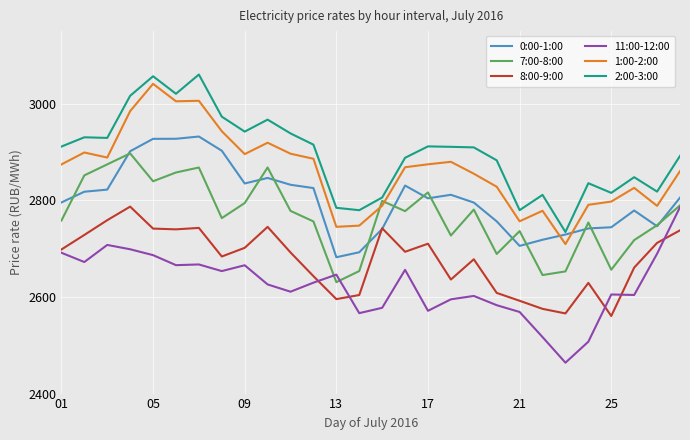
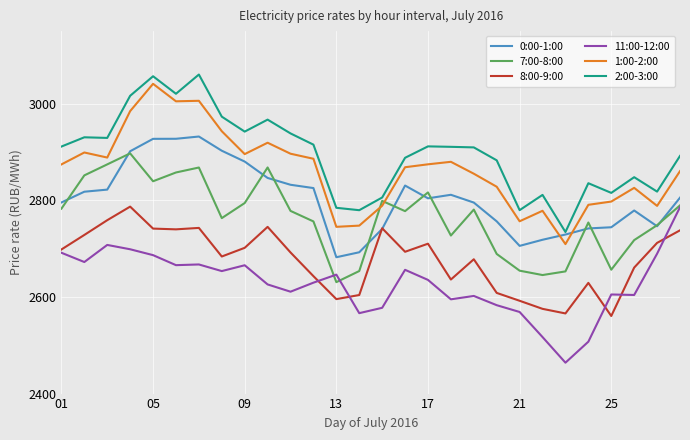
7:00-8:00, 01: 2760 -> 2780
0:00-1:00, 09: 2830 -> 2880
11:00-12:00, 17: 2570 -> 2640
7:00-8:00, 21: 2740 -> 2650
